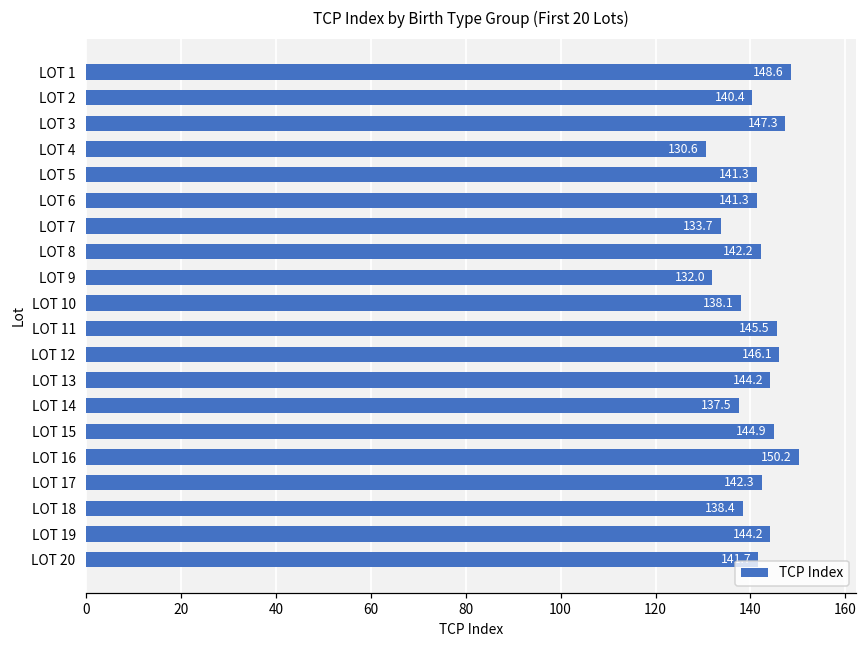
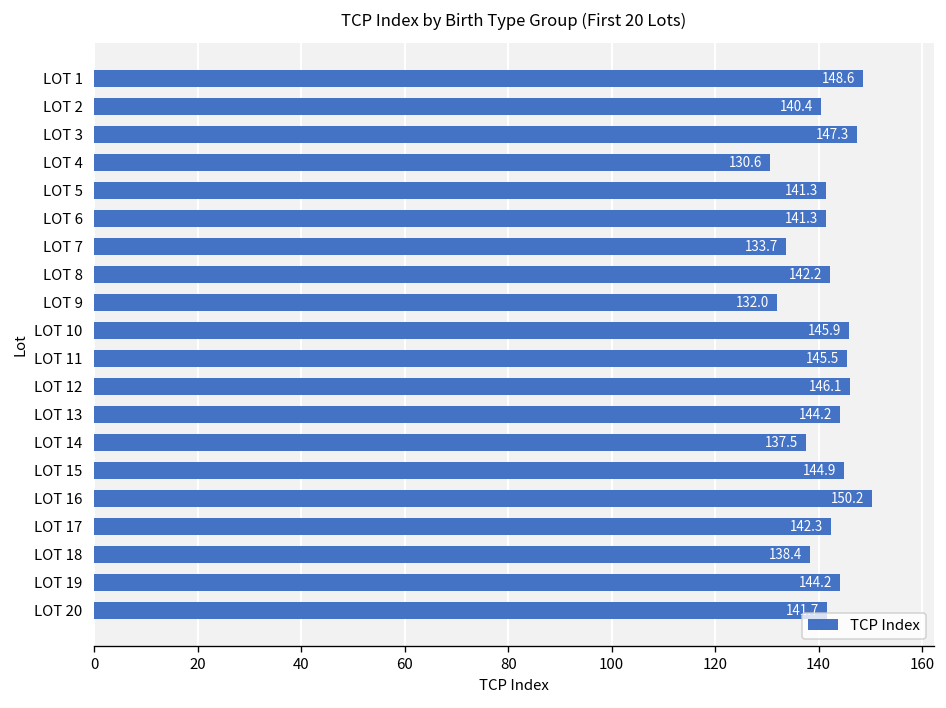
LOT 10: 138.1 -> 145.9
